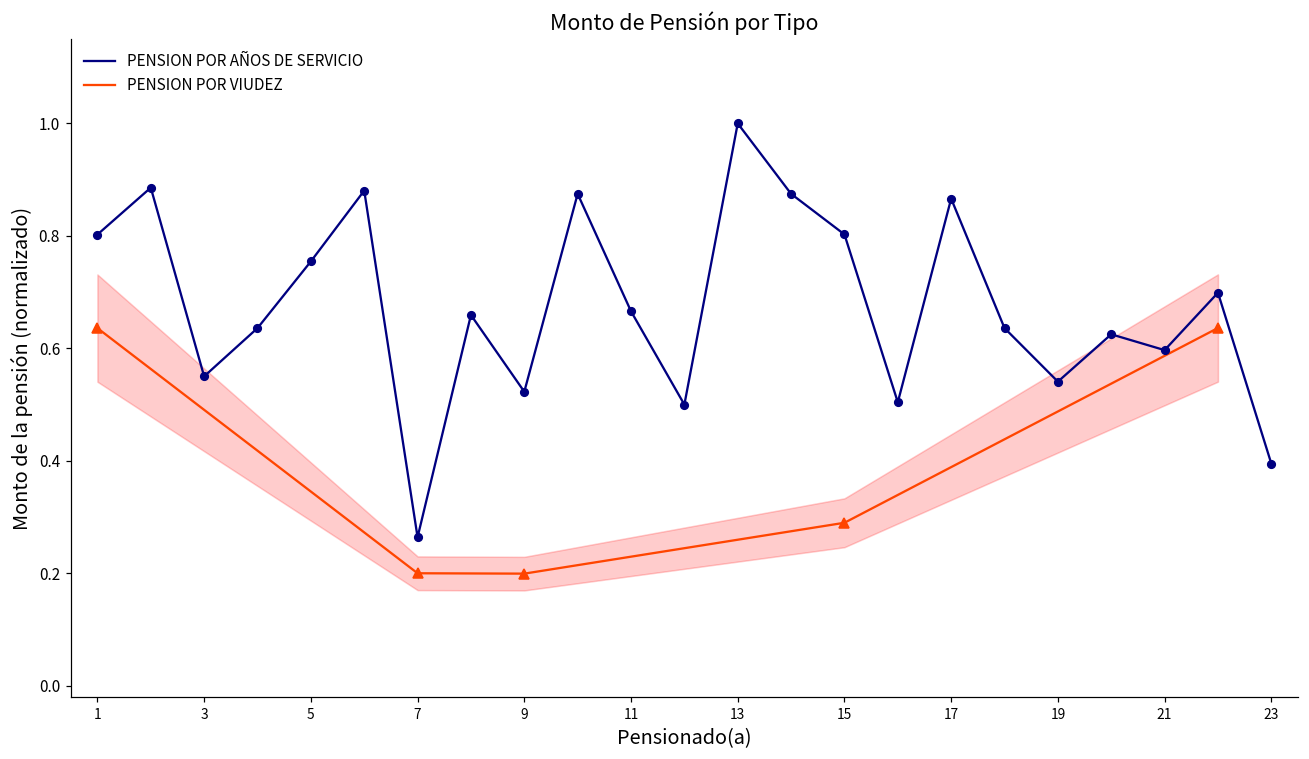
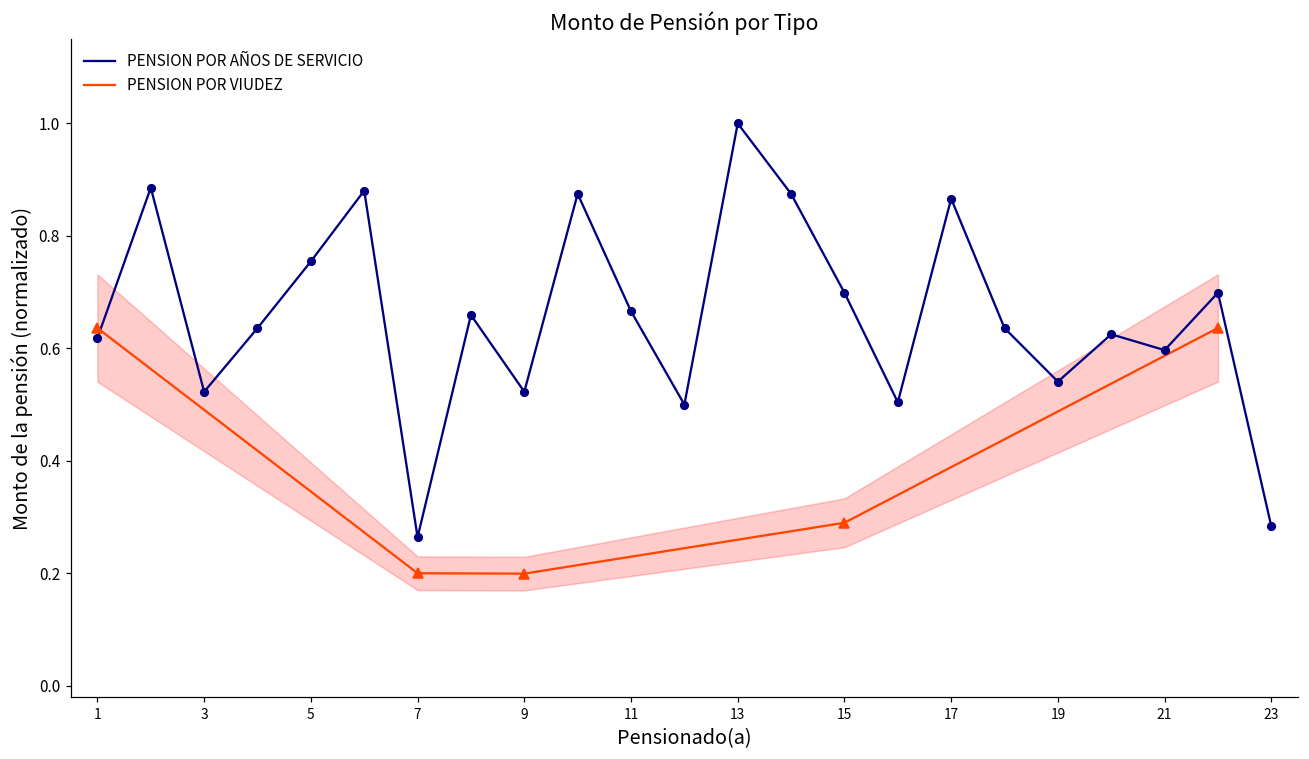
PENSION POR AÑOS DE SERVICIO, 1: 0.80 -> 0.62
PENSION POR AÑOS DE SERVICIO, 3: 0.55 -> 0.52
PENSION POR AÑOS DE SERVICIO, 15: 0.80 -> 0.70
PENSION POR AÑOS DE SERVICIO, 23: 0.39 -> 0.28
